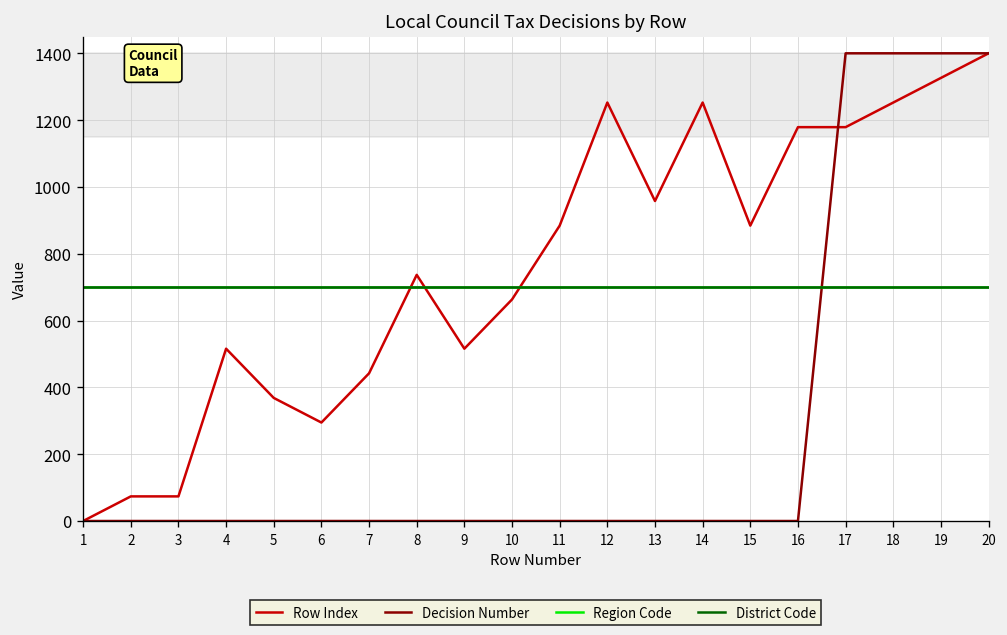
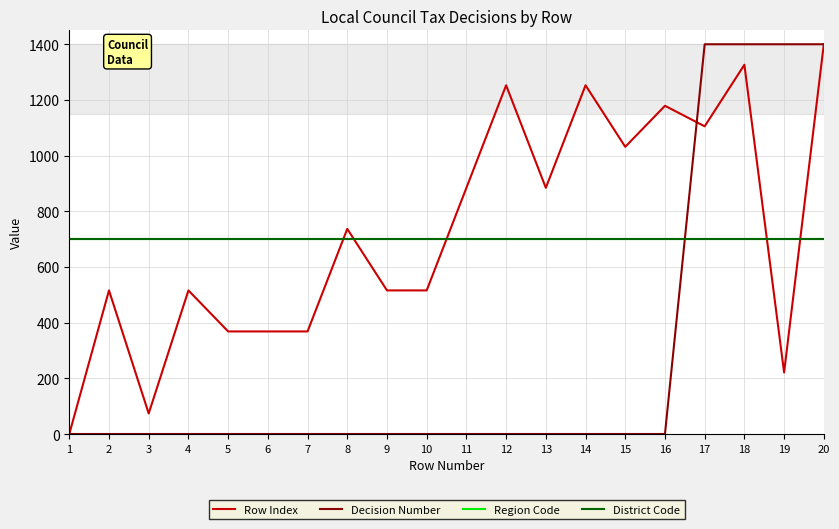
Row Index, 2: 70 -> 520
Row Index, 6: 290 -> 370
Row Index, 7: 440 -> 370
Row Index, 10: 660 -> 520
Row Index, 13: 960 -> 880
Row Index, 15: 880 -> 1030
Row Index, 17: 1180 -> 1110
Row Index, 18: 1250 -> 1330
Row Index, 19: 1330 -> 220
